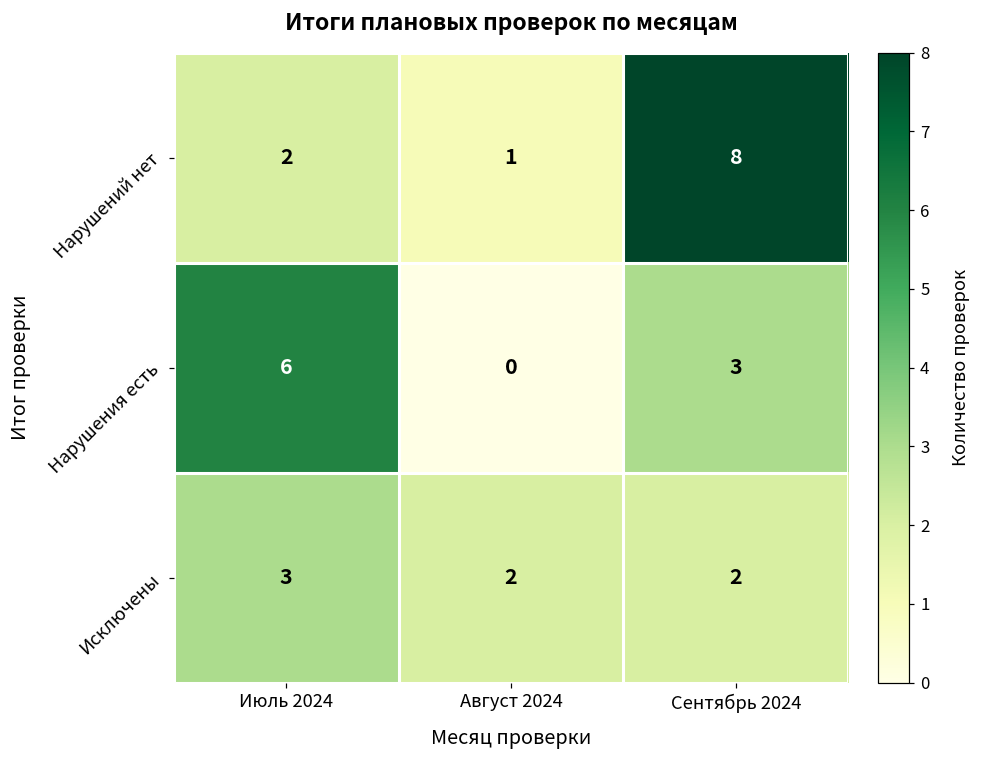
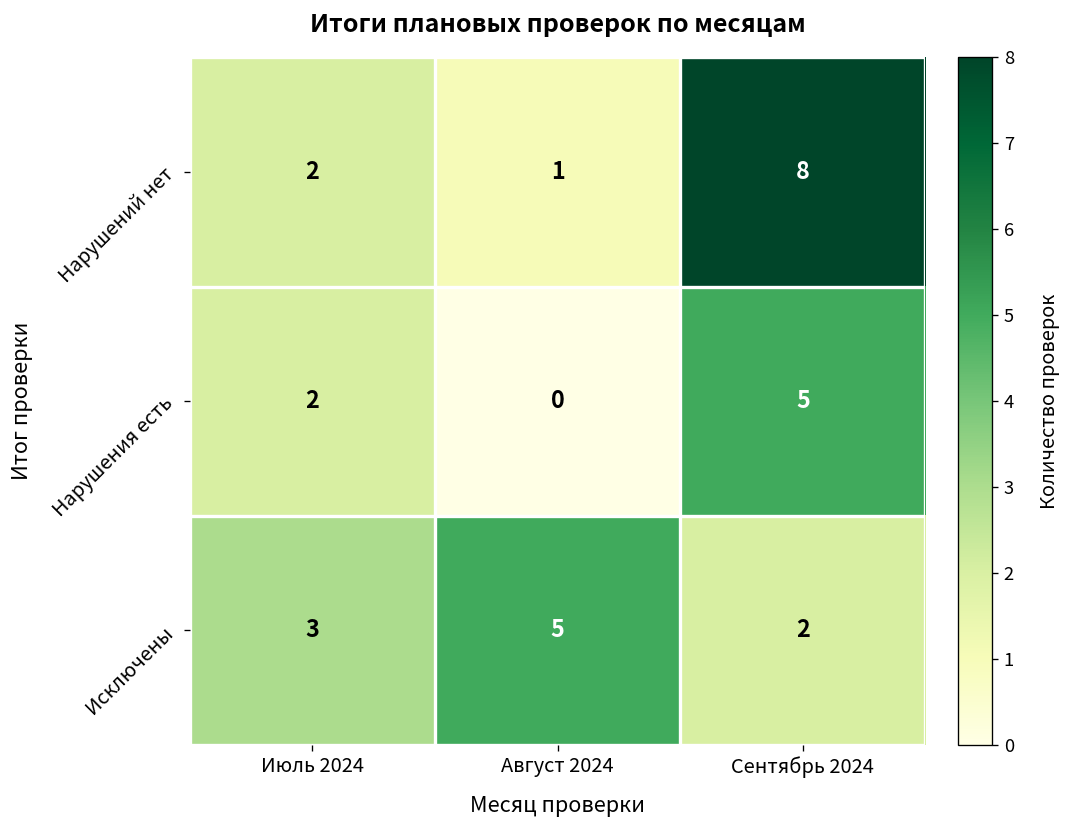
Нарушения есть, Июль 2024: 6 -> 2
Нарушения есть, Сентябрь 2024: 3 -> 5
Исключены, Август 2024: 2 -> 5
